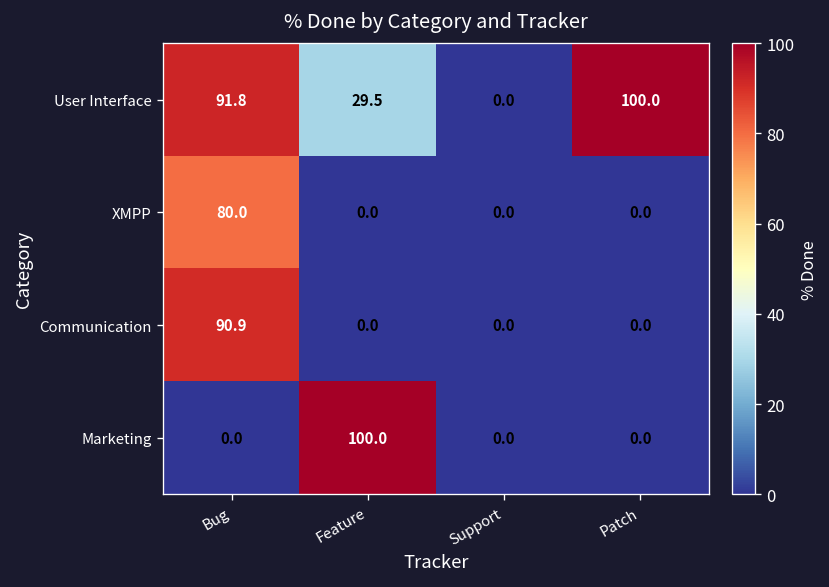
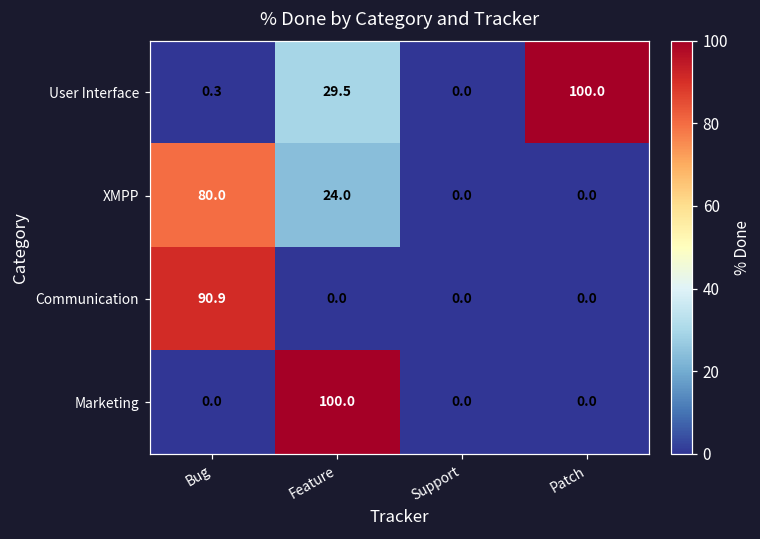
User Interface, Bug: 91.8 -> 0.3
XMPP, Feature: 0.0 -> 24.0
